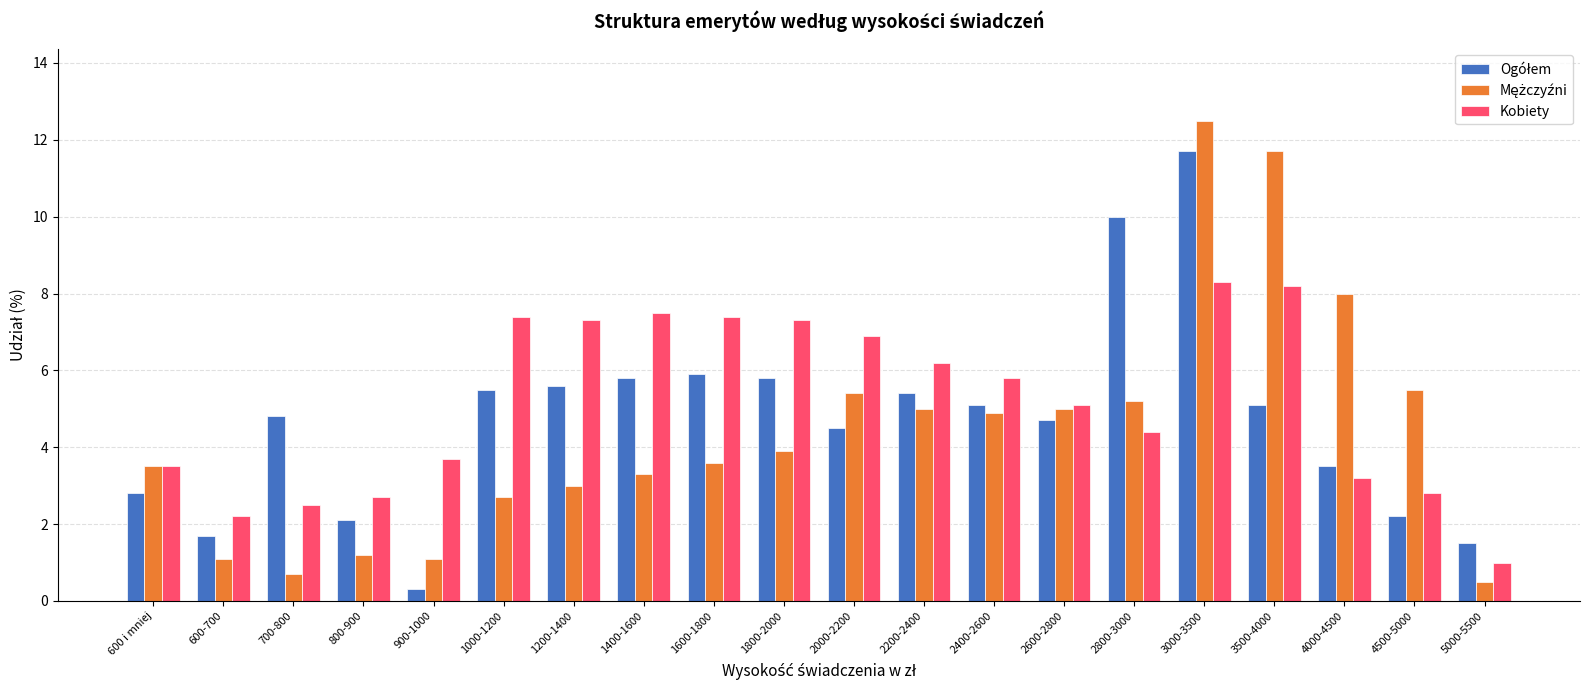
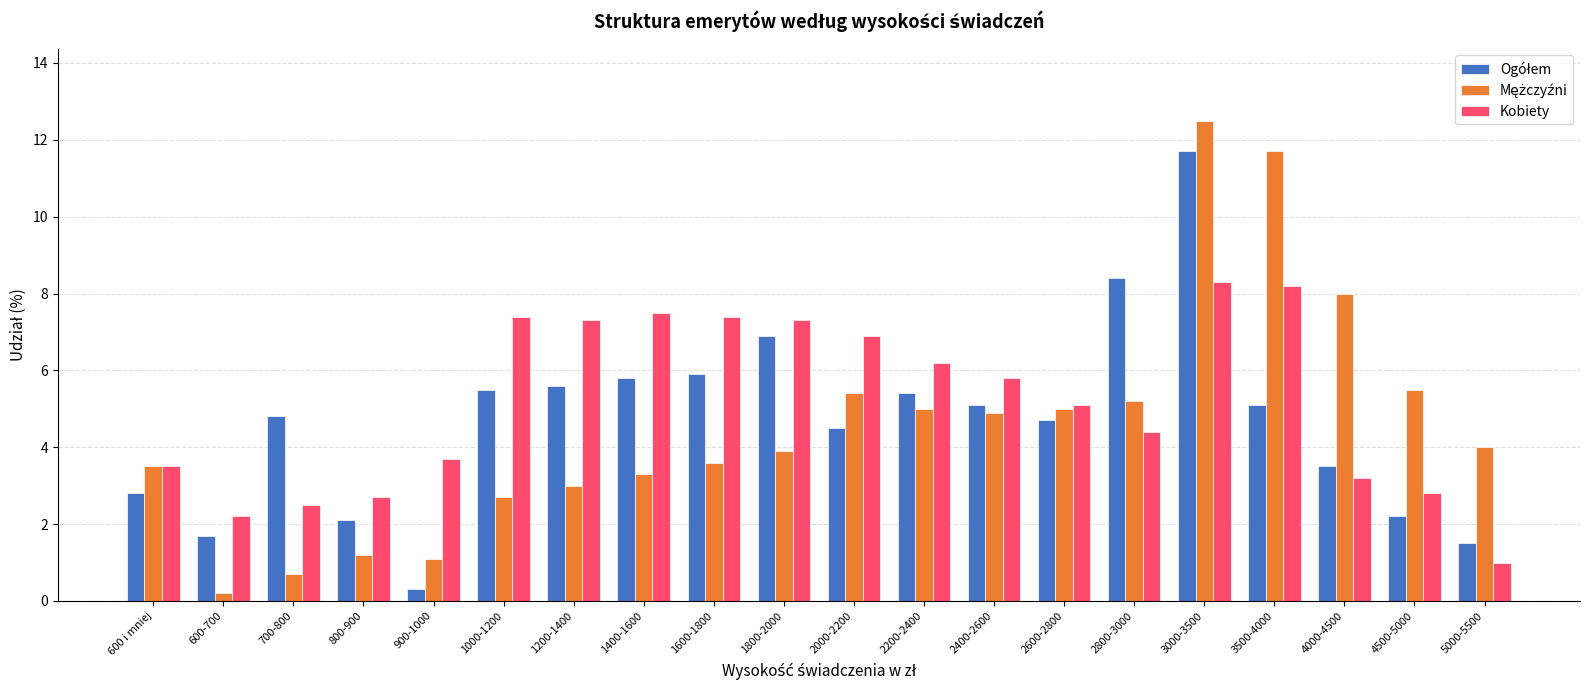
Mężczyźni, 600-700: 1.1 -> 0.2
Ogółem, 1800-2000: 5.8 -> 6.9
Ogółem, 2800-3000: 10.0 -> 8.4
Mężczyźni, 5000-5500: 0.5 -> 4.0
